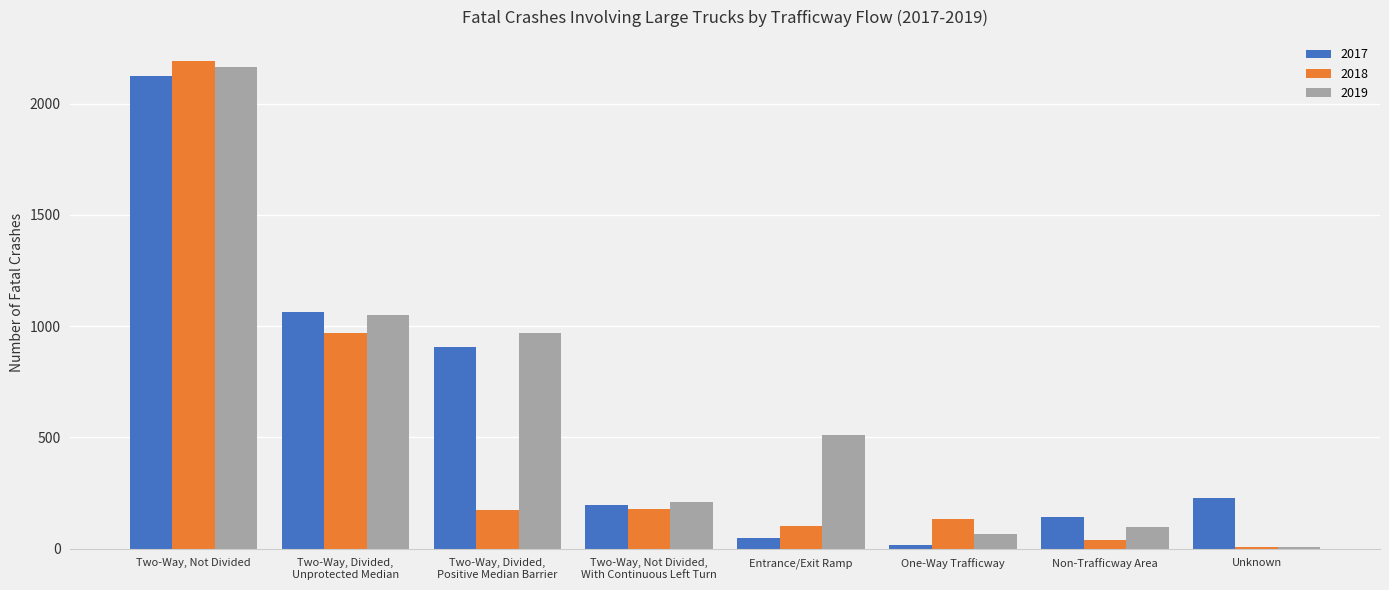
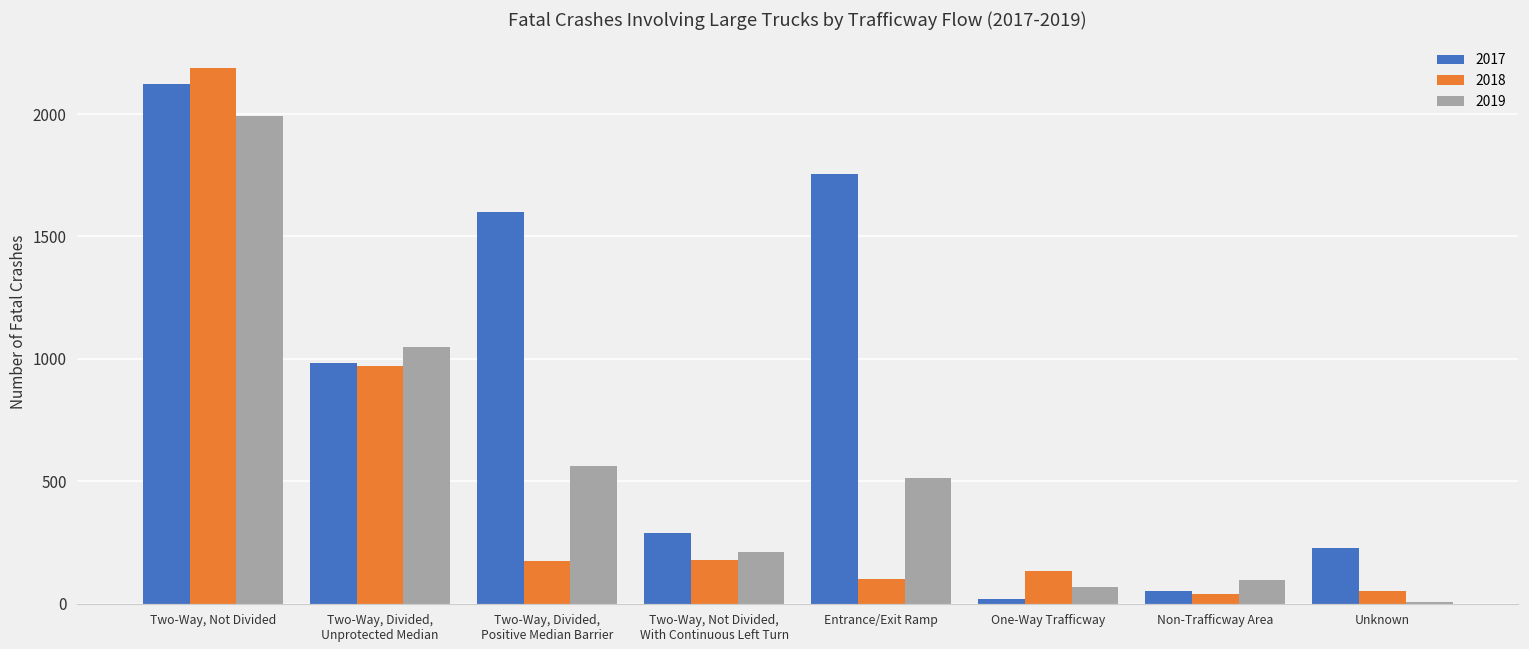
2019, Two-Way, Not Divided: 2160 -> 1990
2017, Two-Way, Divided, Unprotected Median: 1070 -> 980
2017, Two-Way, Divided, Positive Median Barrier: 910 -> 1600
2019, Two-Way, Divided, Positive Median Barrier: 970 -> 560
2017, Two-Way, Not Divided, With Continuous Left Turn: 200 -> 290
2017, Entrance/Exit Ramp: 50 -> 1750
2017, Non-Trafficway Area: 140 -> 50
2018, Unknown: 10 -> 50
